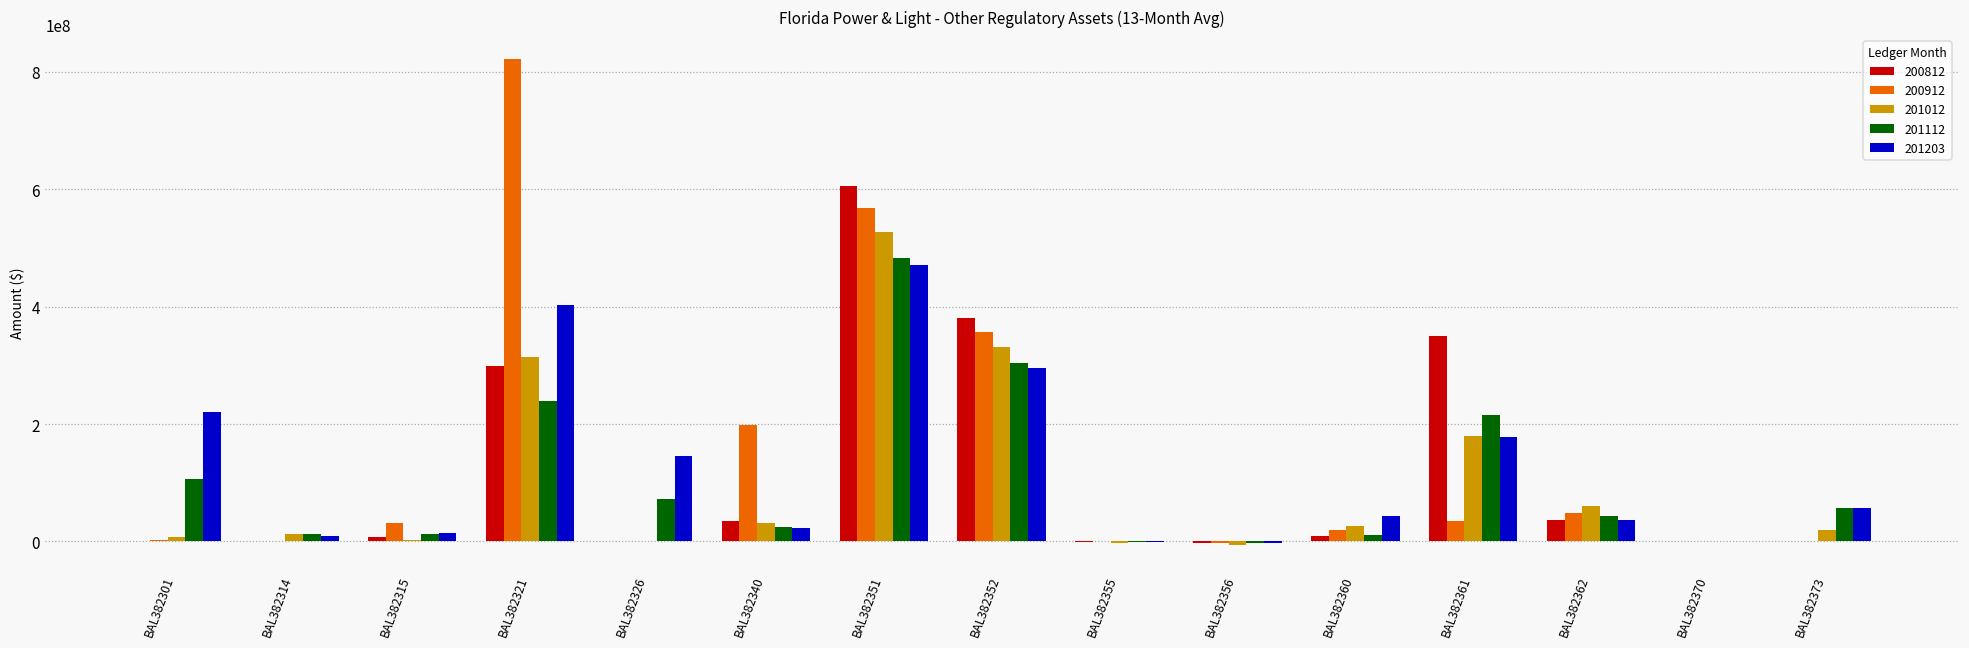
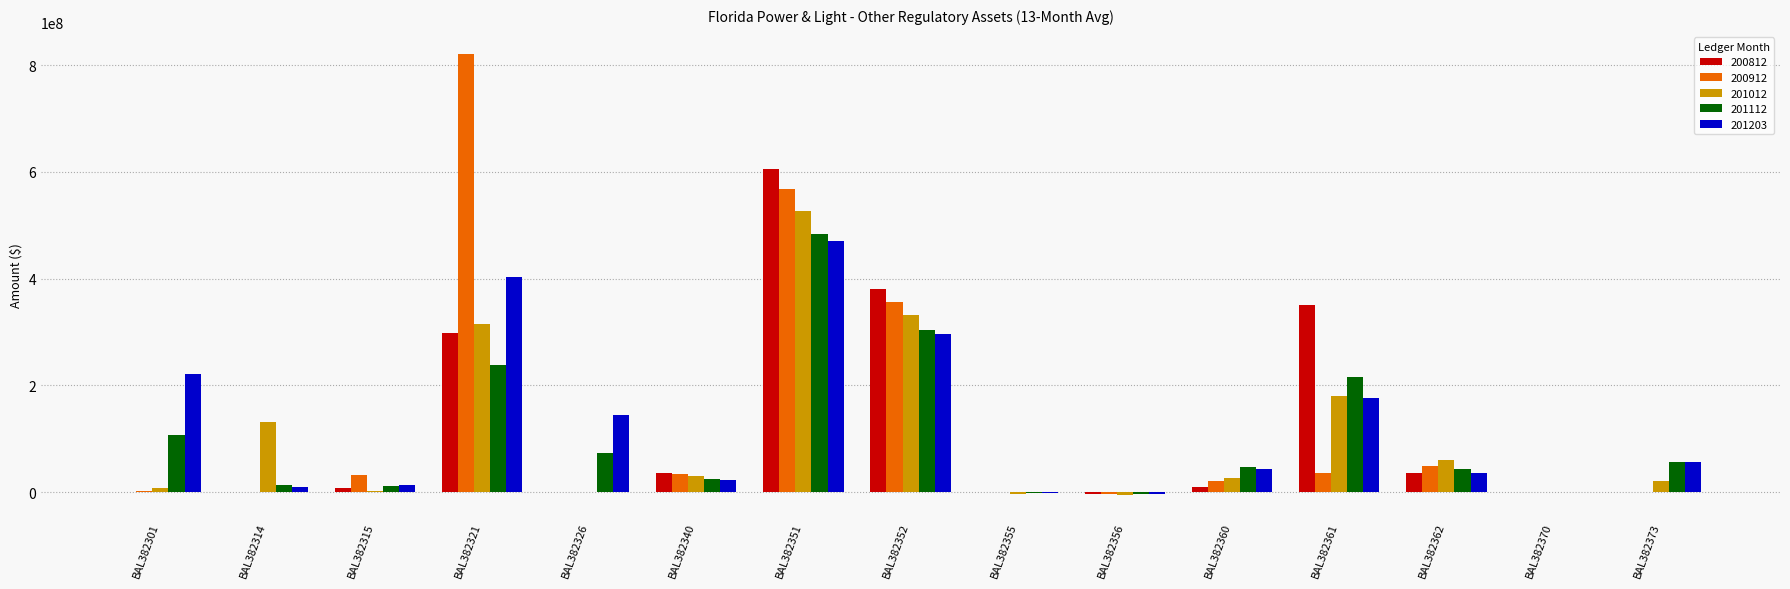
201012, BAL382314: 10000000 -> 130000000
200912, BAL382340: 200000000 -> 30000000
201112, BAL382360: 10000000 -> 50000000
